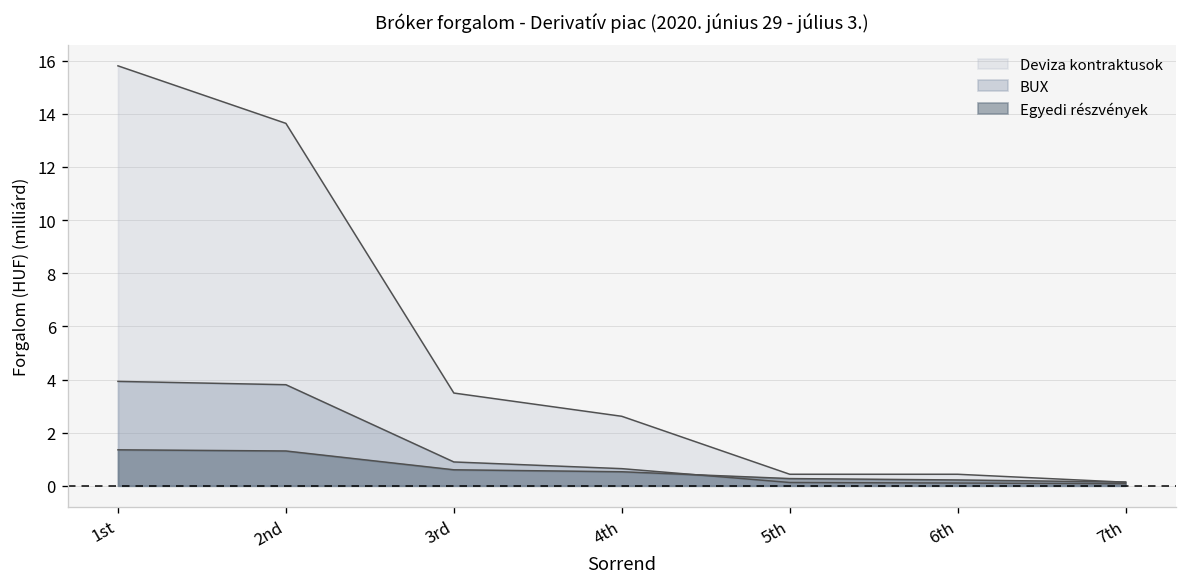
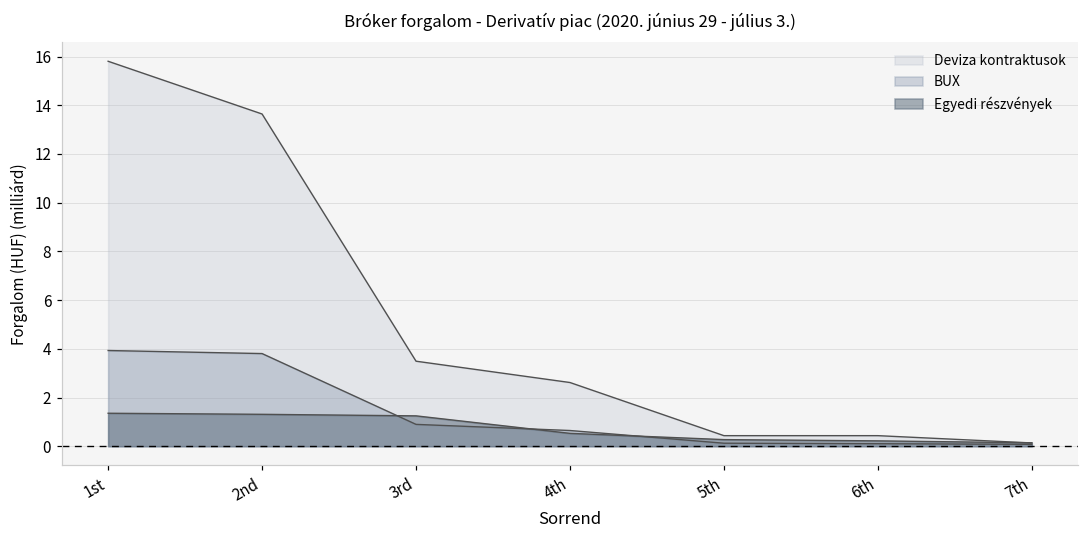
Egyedi részvények, 3rd: 0.6 -> 1.2
